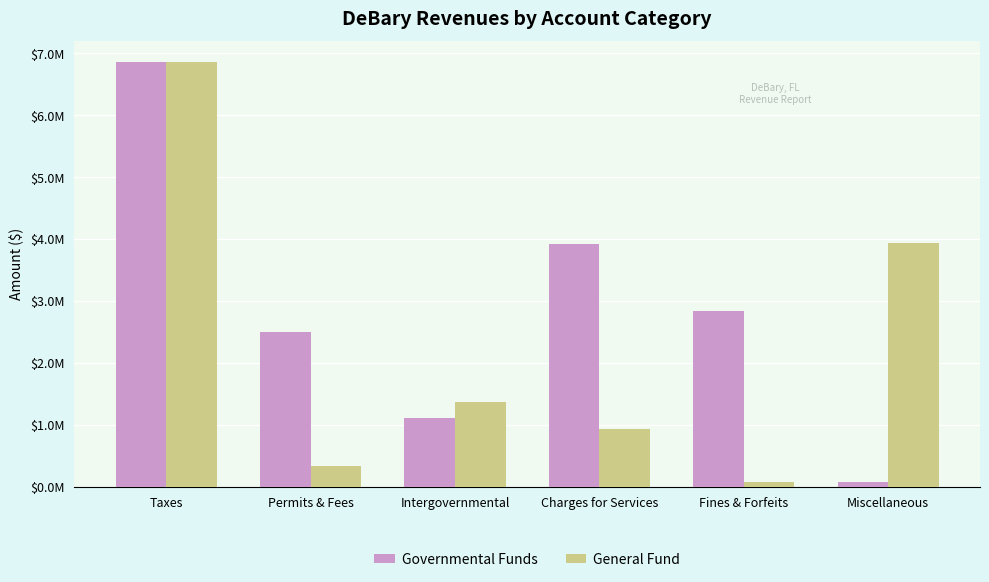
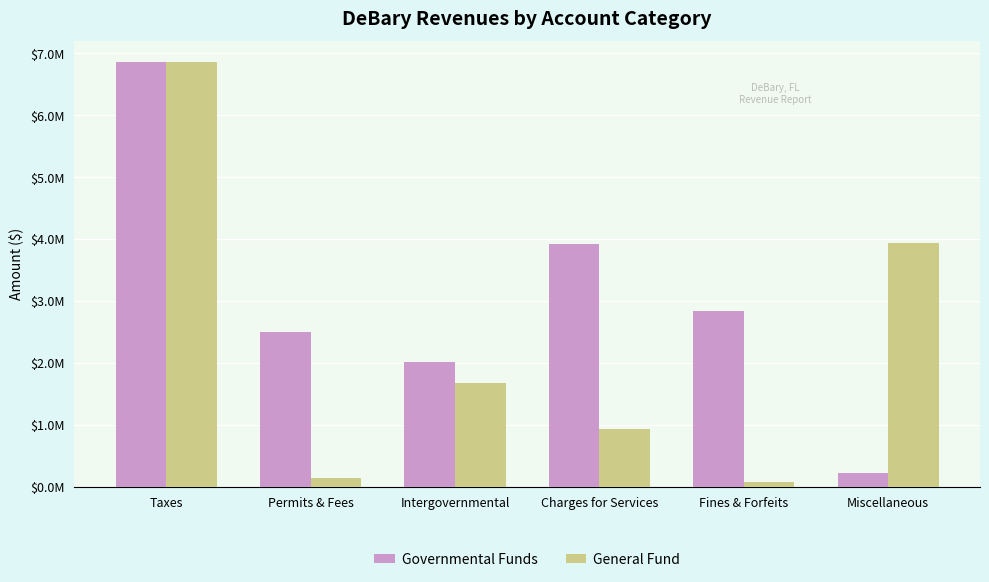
General Fund, Permits & Fees: $300000 -> $100000
Governmental Funds, Intergovernmental: $1100000 -> $2000000
General Fund, Intergovernmental: $1400000 -> $1700000
Governmental Funds, Miscellaneous: $100000 -> $200000
